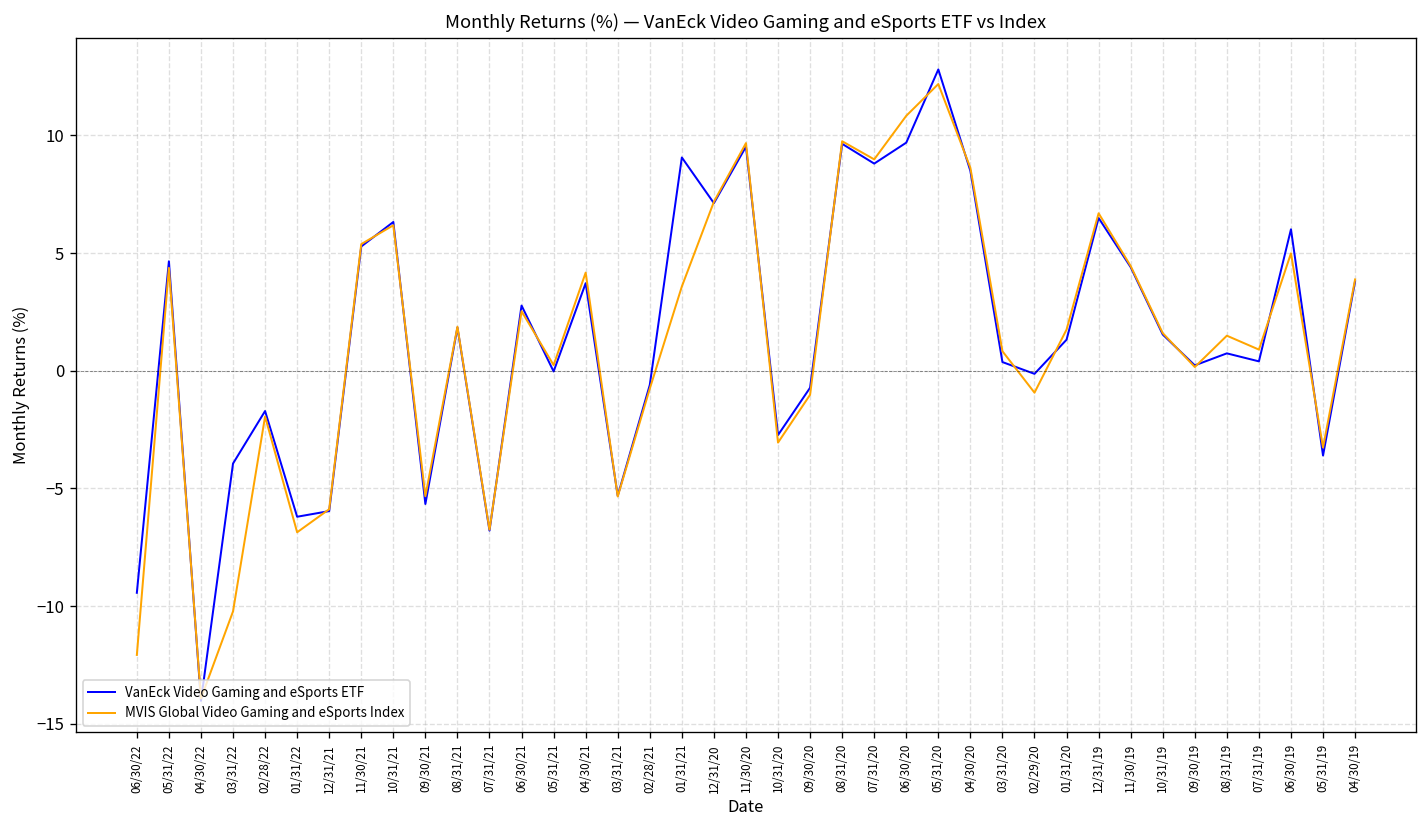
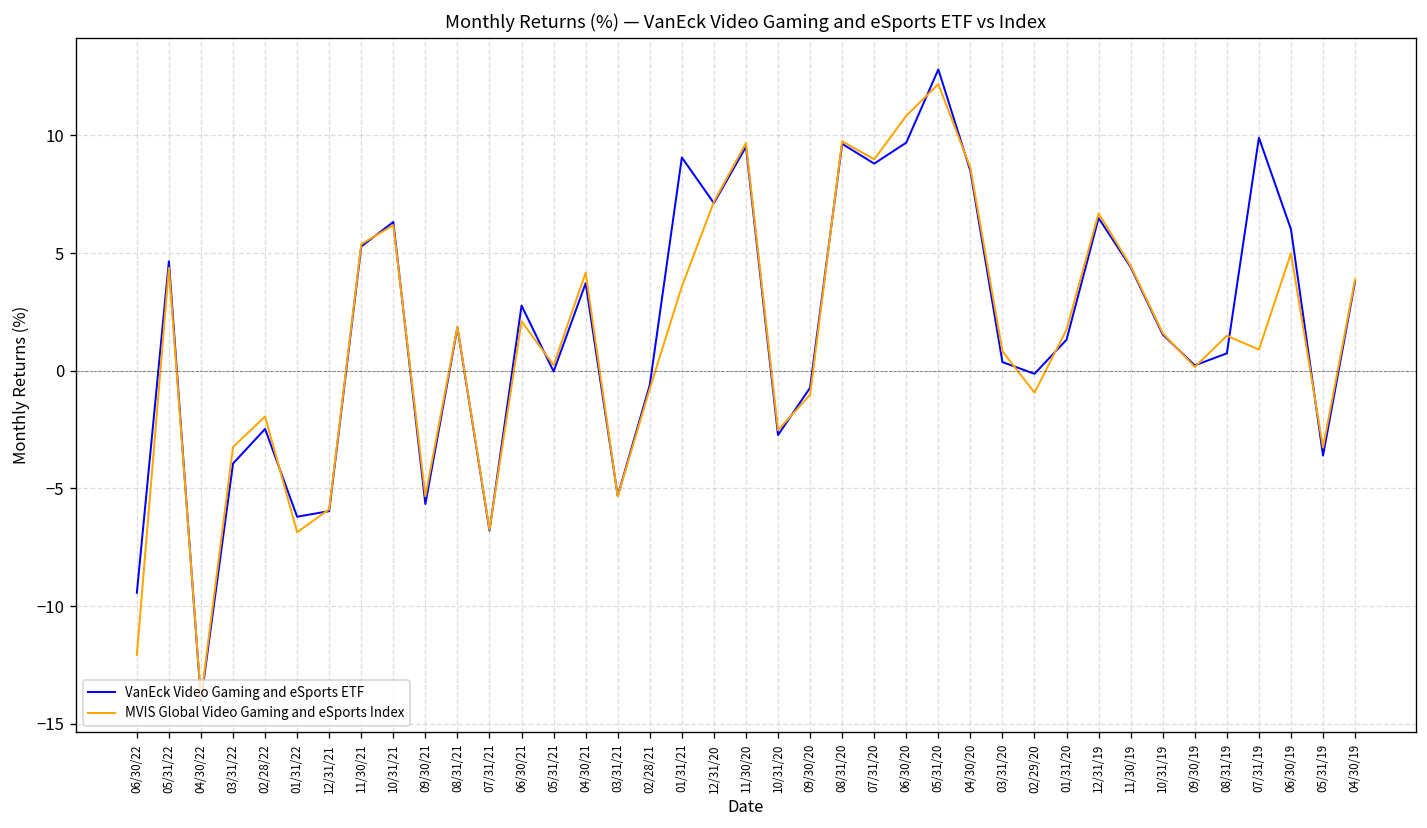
MVIS Global Video Gaming and eSports Index, 03/31/22: -10.2 -> -3.2
VanEck Video Gaming and eSports ETF, 02/28/22: -1.7 -> -2.5
MVIS Global Video Gaming and eSports Index, 06/30/21: 2.5 -> 2.1
MVIS Global Video Gaming and eSports Index, 10/31/20: -3.1 -> -2.5
VanEck Video Gaming and eSports ETF, 07/31/19: 0.4 -> 9.9
